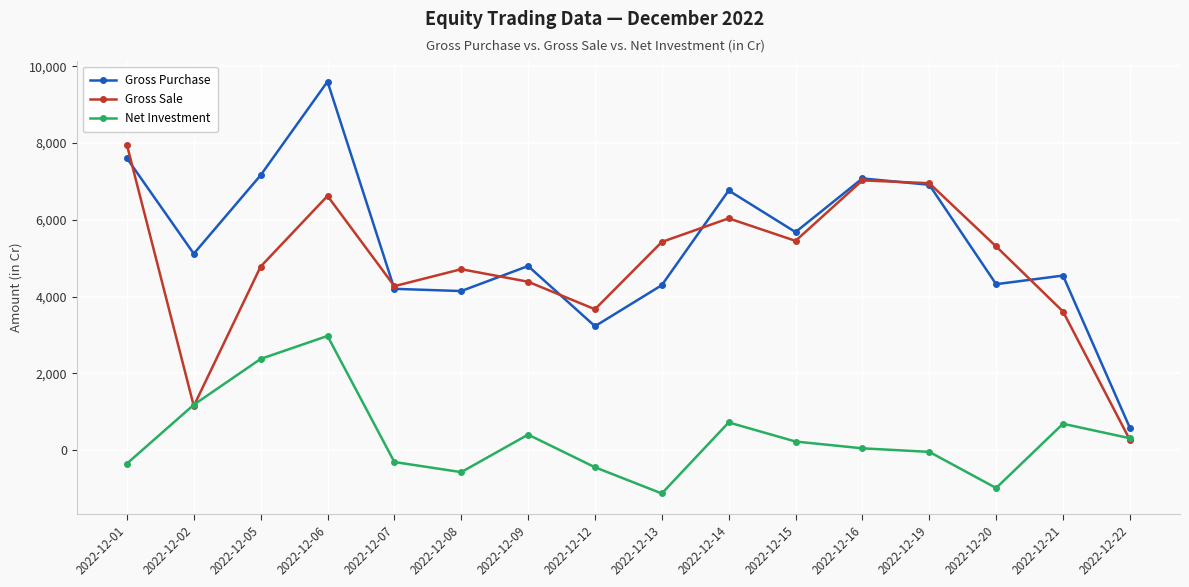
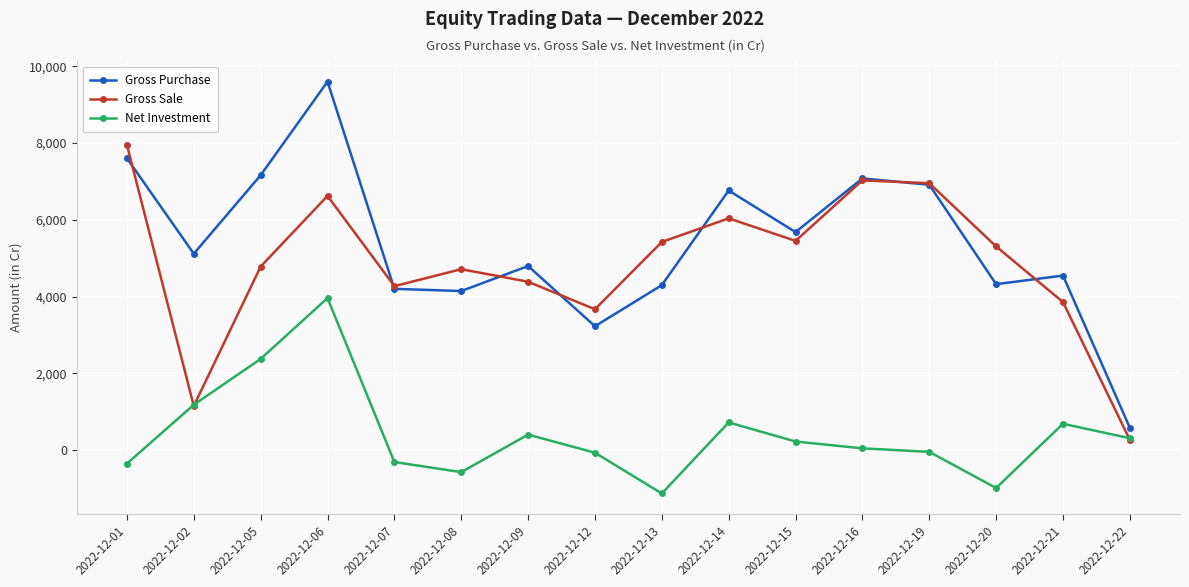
Net Investment, 2022-12-06: 3,000 -> 4,000
Net Investment, 2022-12-12: -400 -> -100
Gross Sale, 2022-12-21: 3,600 -> 3,900
